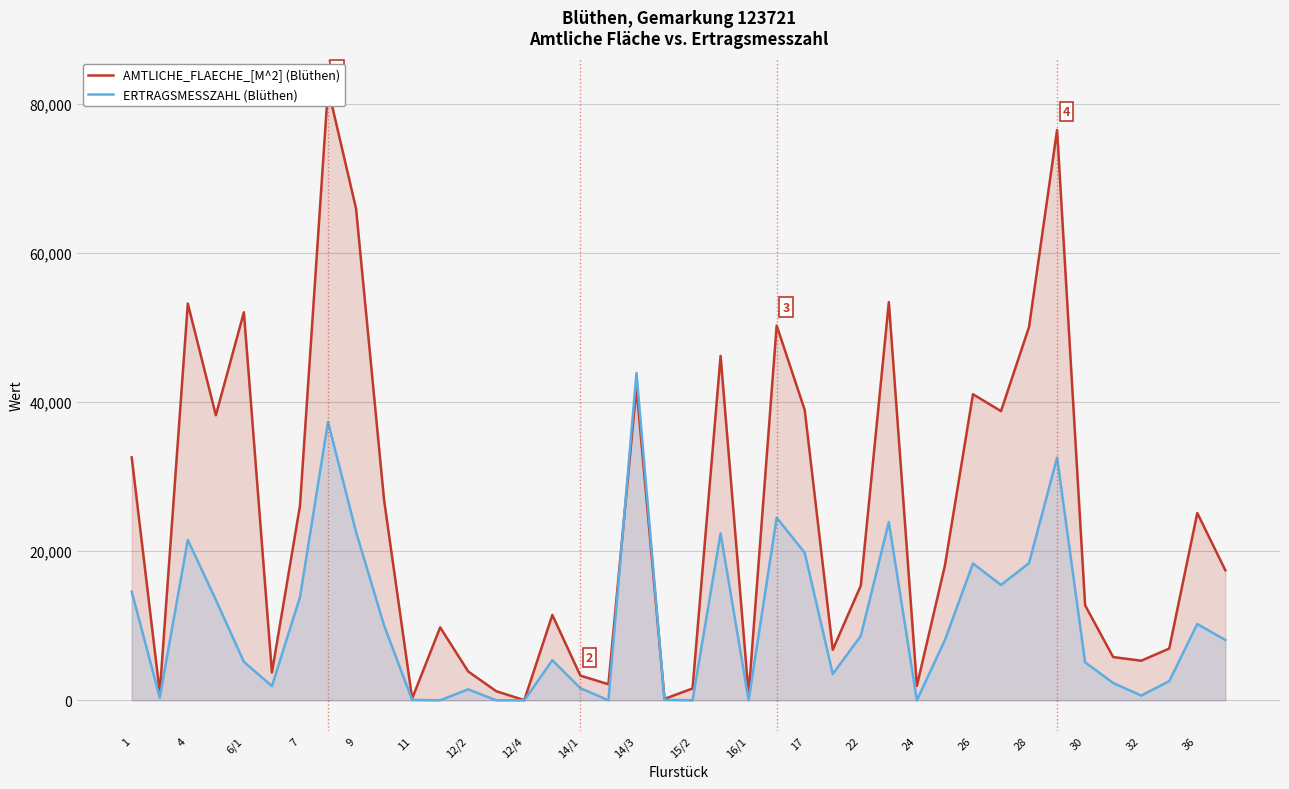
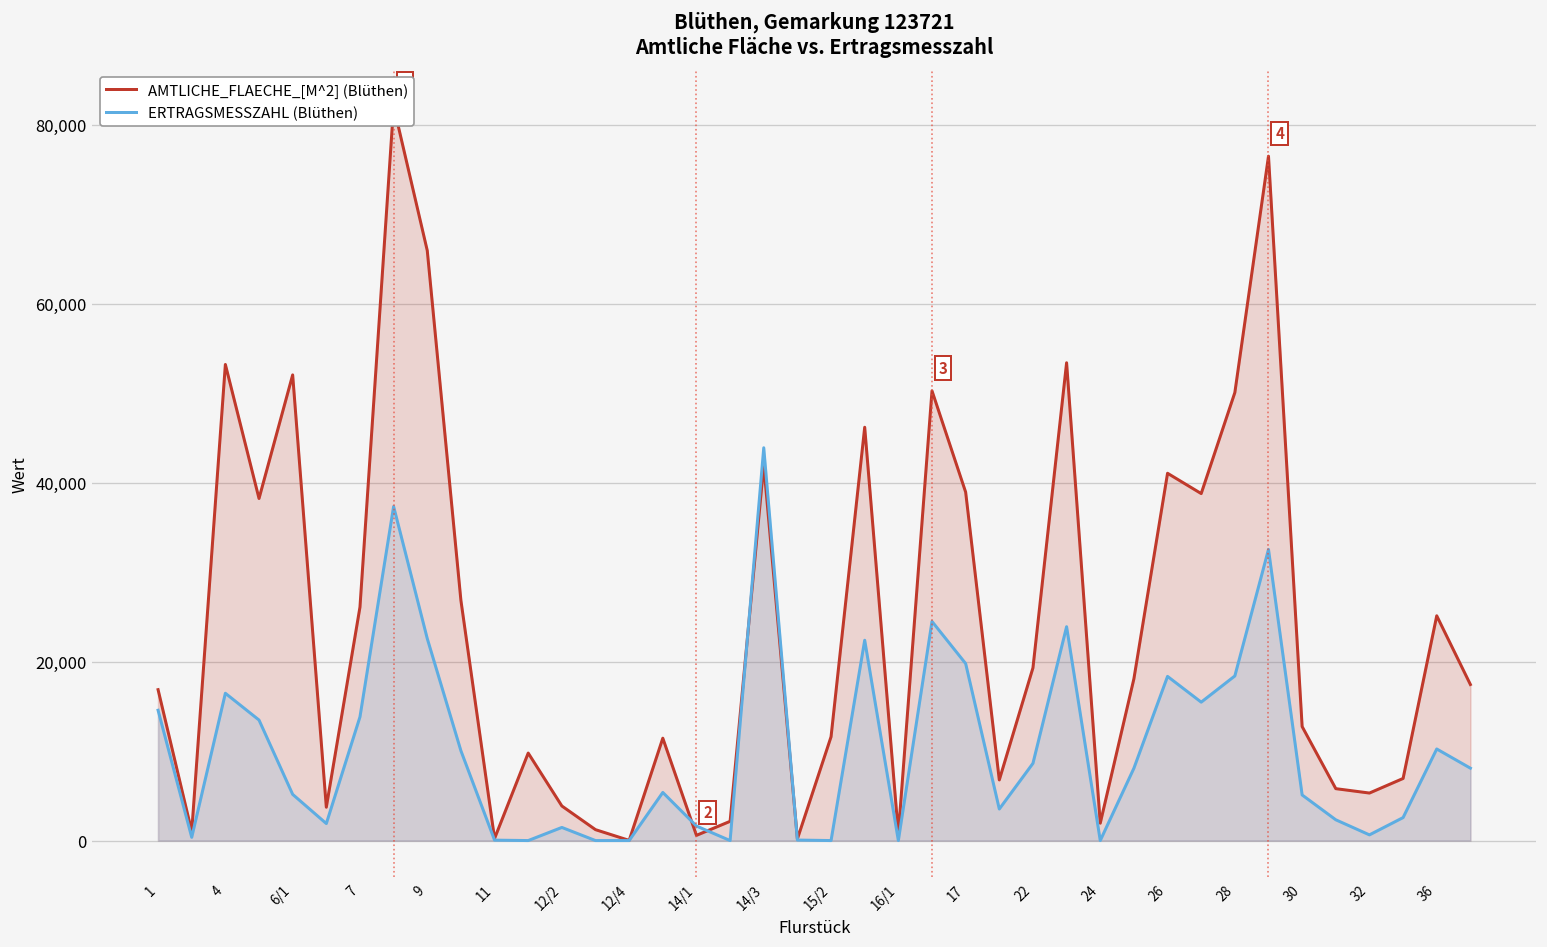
AMTLICHE_FLAECHE_[M^2] (Blüthen), 1: 33,000 -> 17,000
ERTRAGSMESSZAHL (Blüthen), 4: 22,000 -> 16,000
AMTLICHE_FLAECHE_[M^2] (Blüthen), 14/1: 3,000 -> 1,000
AMTLICHE_FLAECHE_[M^2] (Blüthen), 15/2: 2,000 -> 12,000
AMTLICHE_FLAECHE_[M^2] (Blüthen), 22: 15,000 -> 19,000
